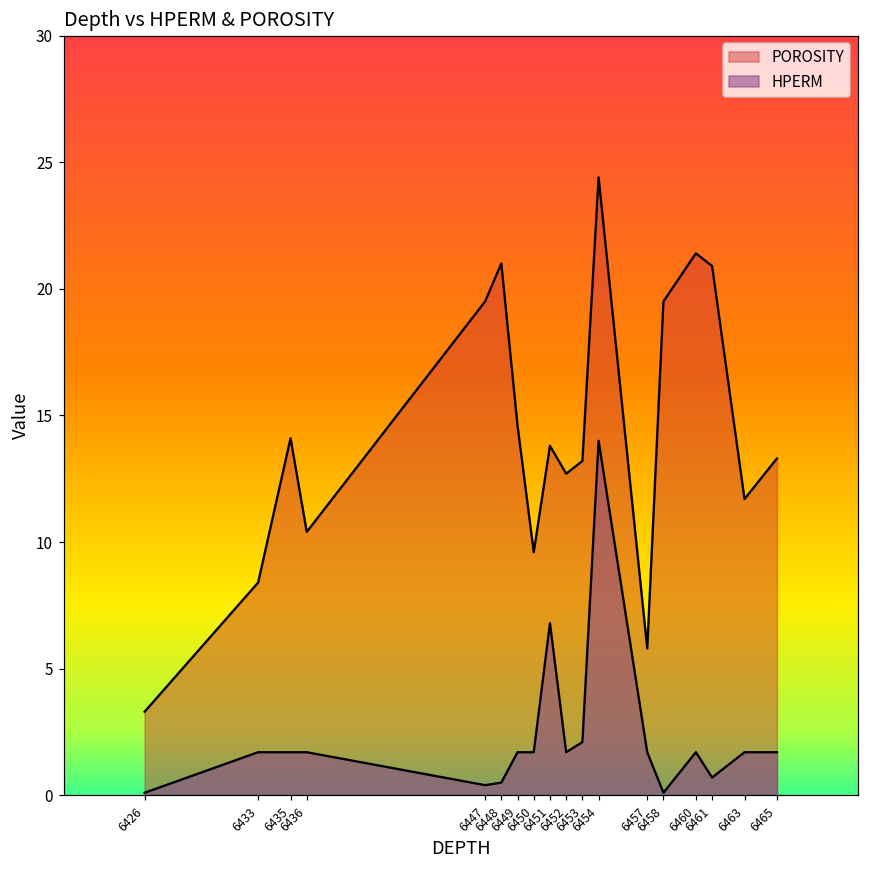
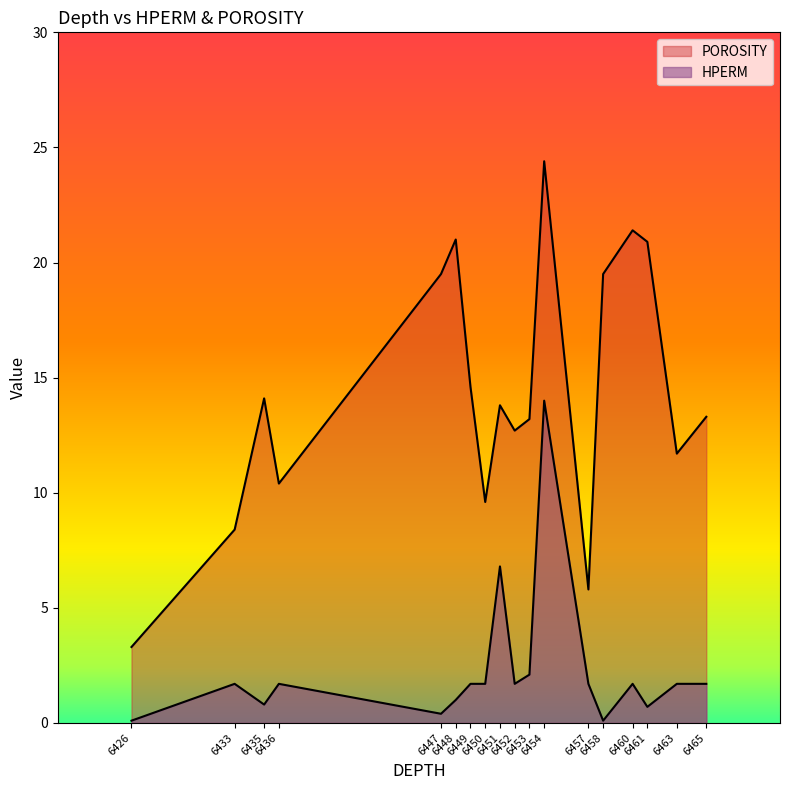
HPERM, 6435: 1.7 -> 0.8
HPERM, 6448: 0.5 -> 1.0
